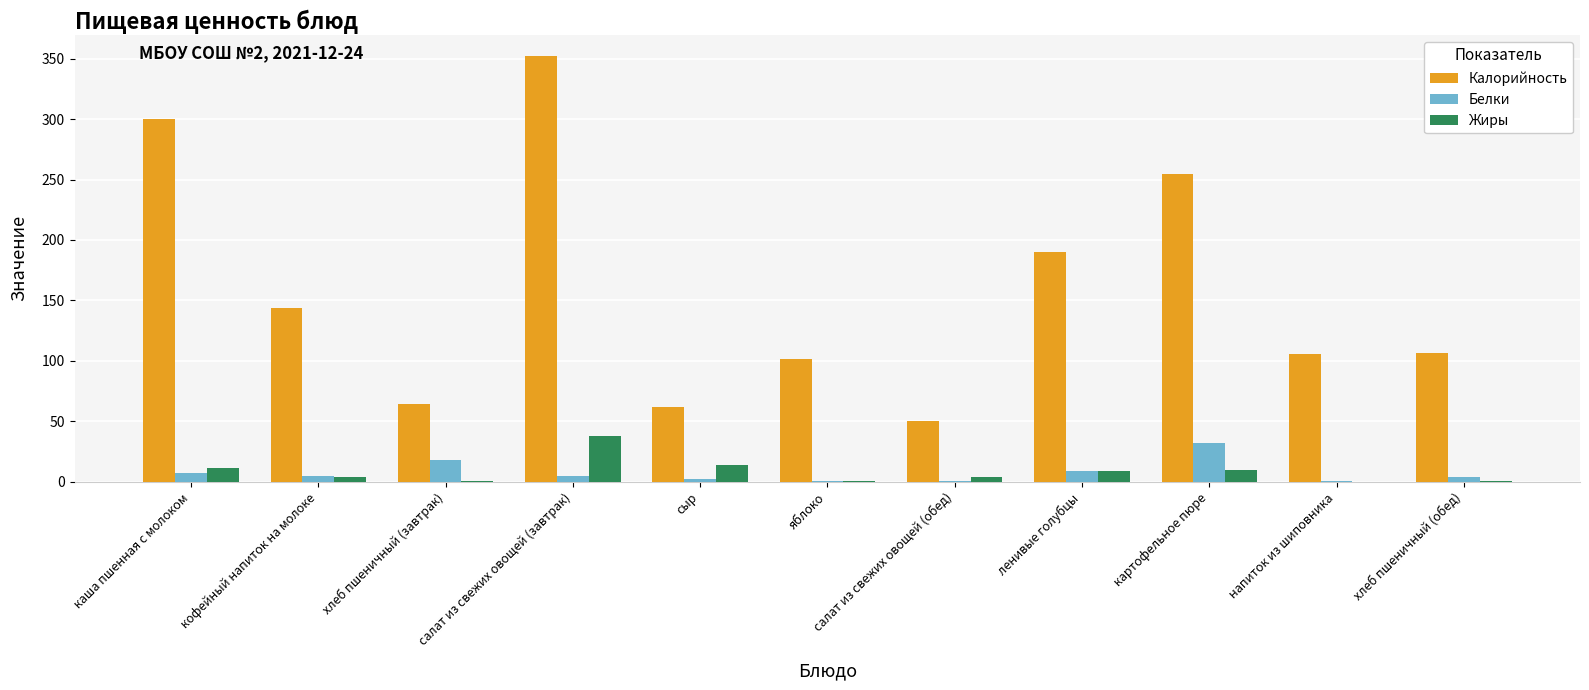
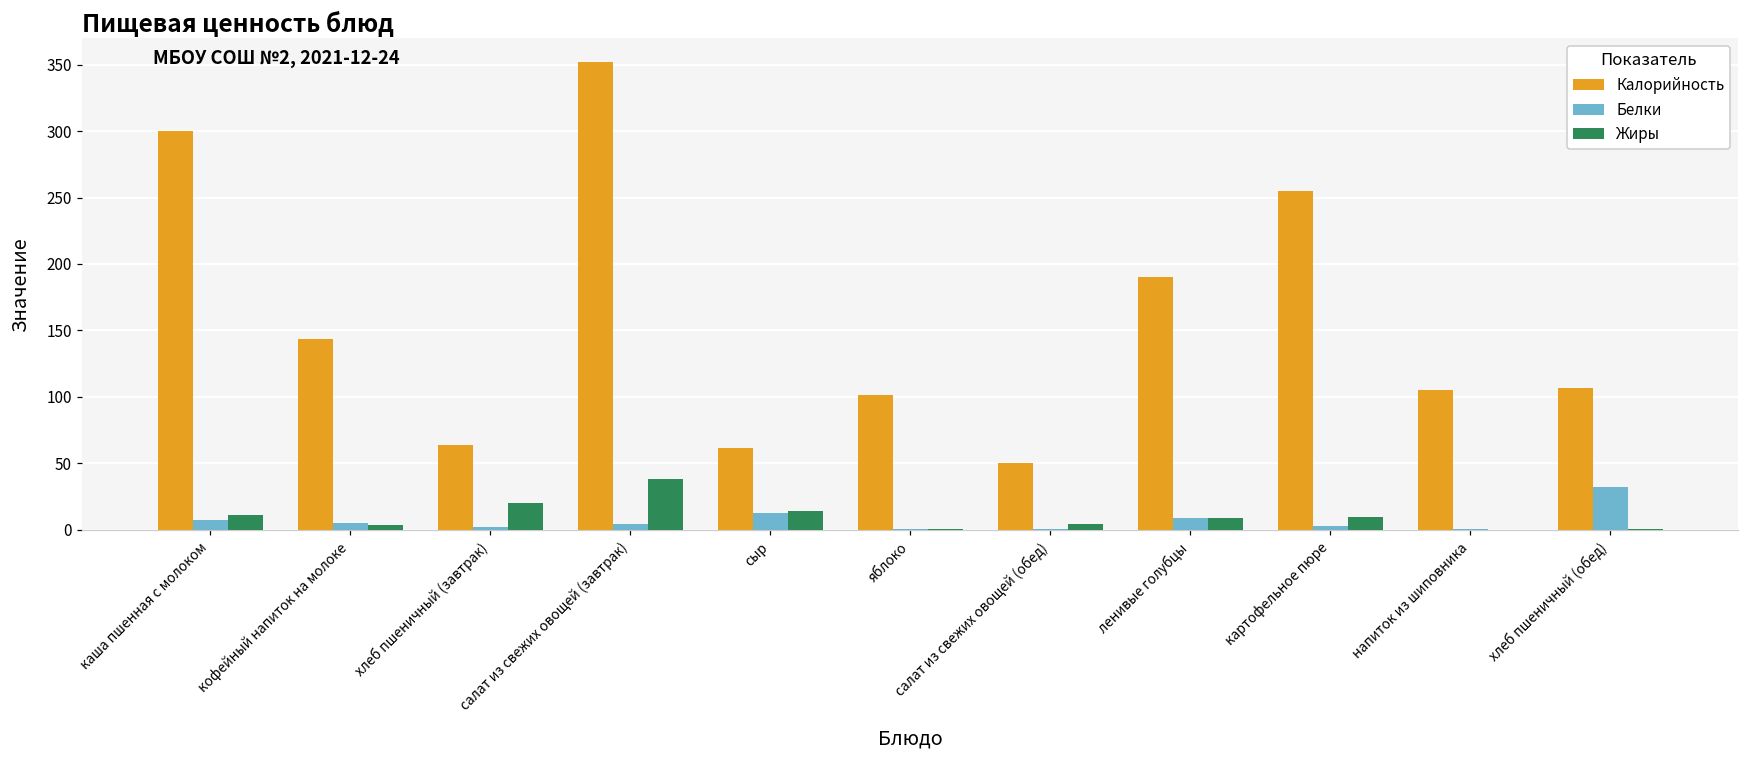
Белки, хлеб пшеничный (завтрак): 18 -> 2
Жиры, хлеб пшеничный (завтрак): 0 -> 20
Белки, сыр: 2 -> 13
Белки, картофельное пюре: 32 -> 3
Белки, хлеб пшеничный (обед): 4 -> 32
